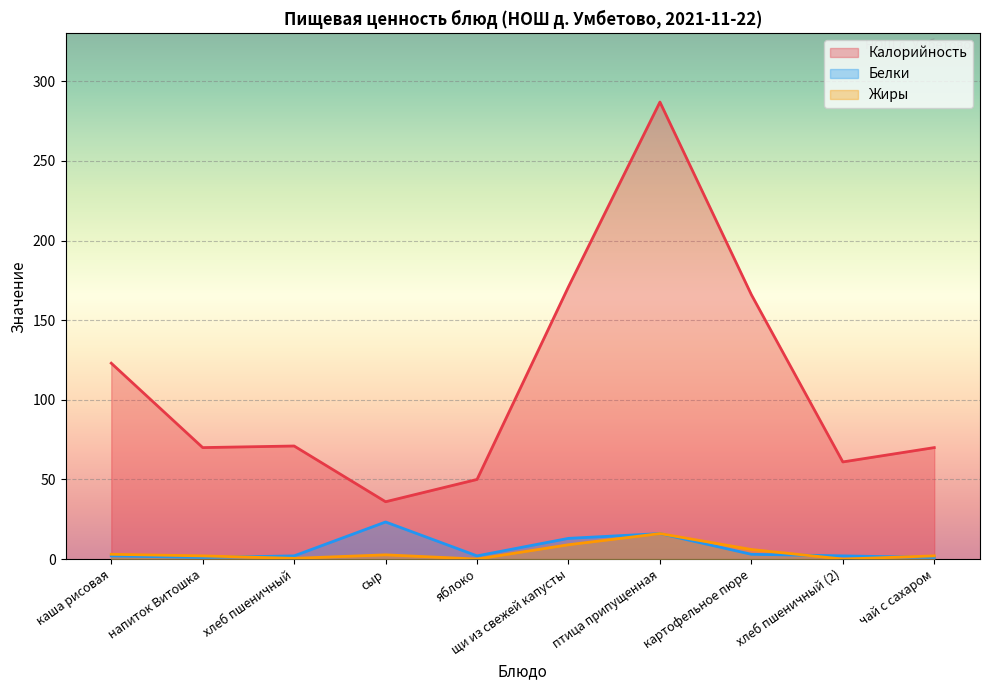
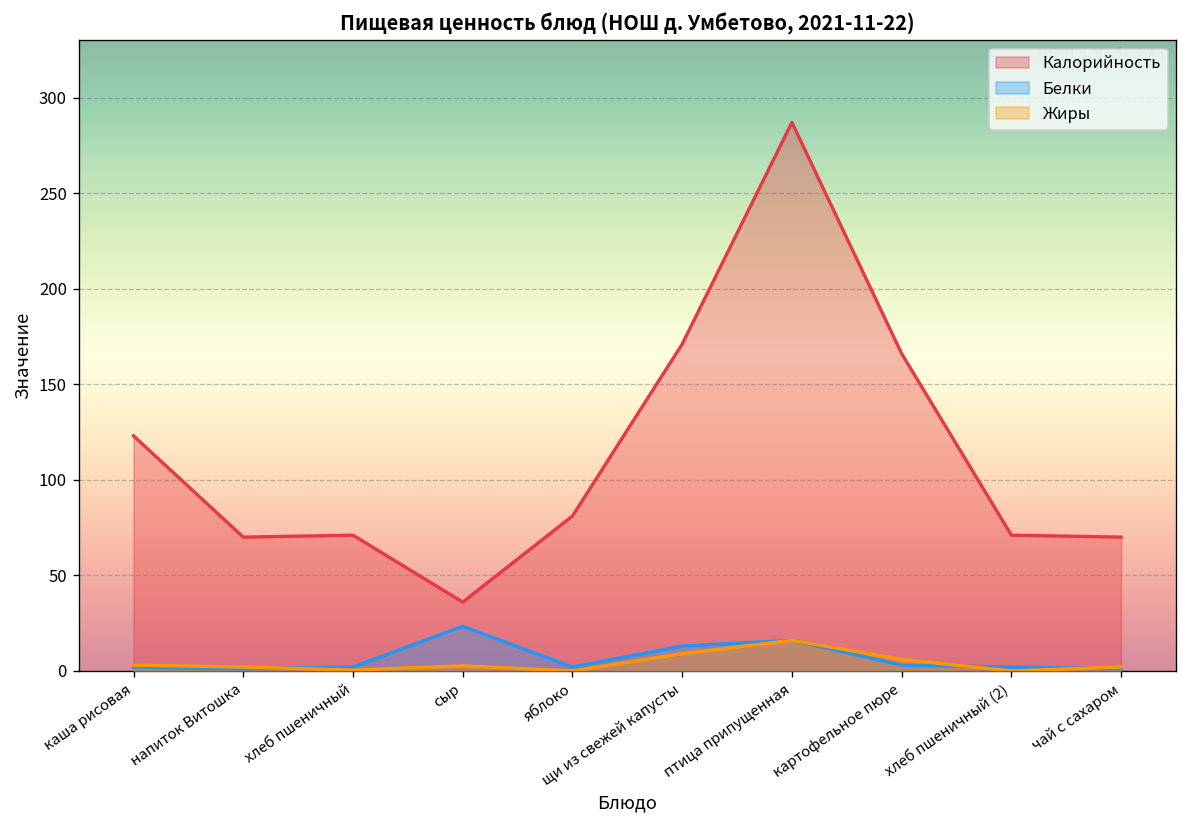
Калорийность, яблоко: 50 -> 81
Калорийность, хлеб пшеничный (2): 61 -> 71
